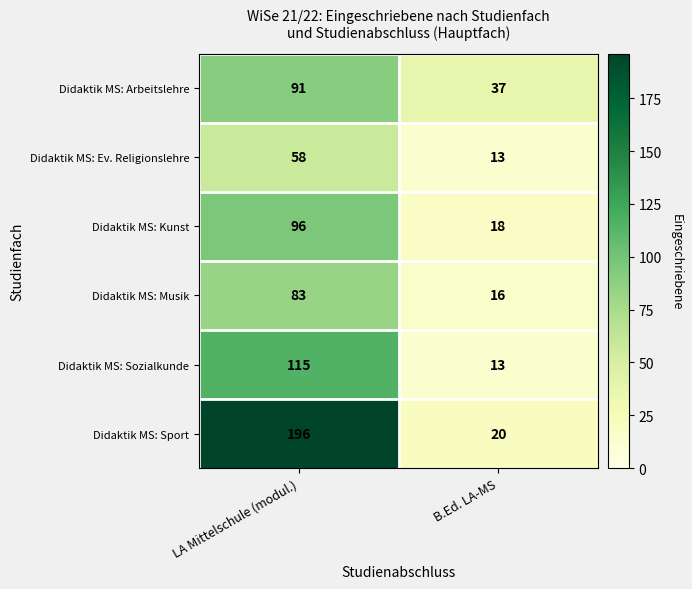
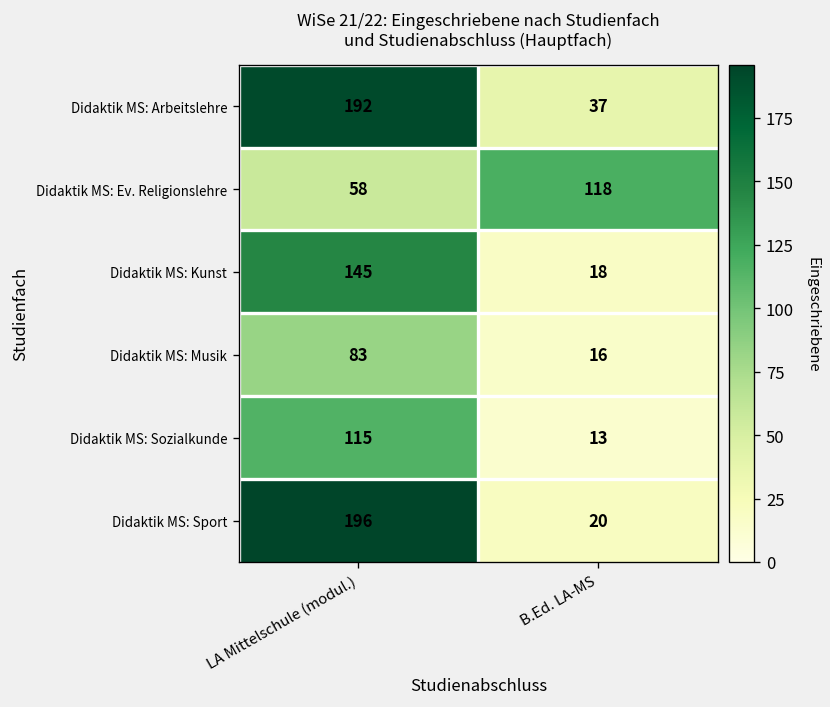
Didaktik MS: Arbeitslehre, LA Mittelschule (modul.): 91 -> 192
Didaktik MS: Ev. Religionslehre, B.Ed. LA-MS: 13 -> 118
Didaktik MS: Kunst, LA Mittelschule (modul.): 96 -> 145
